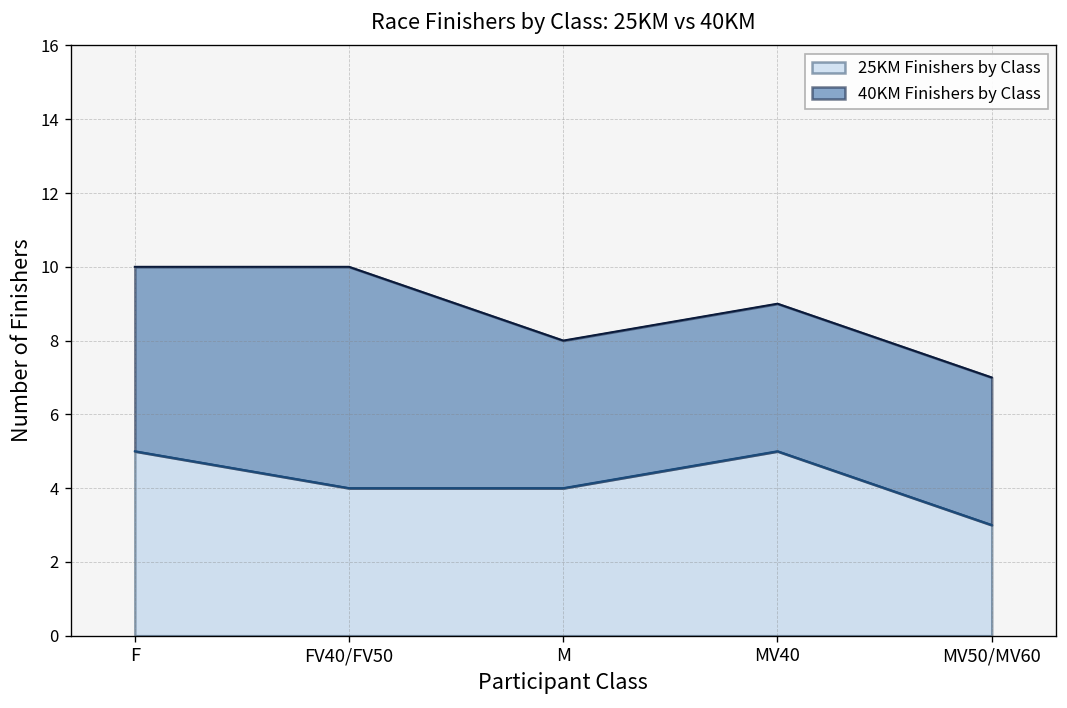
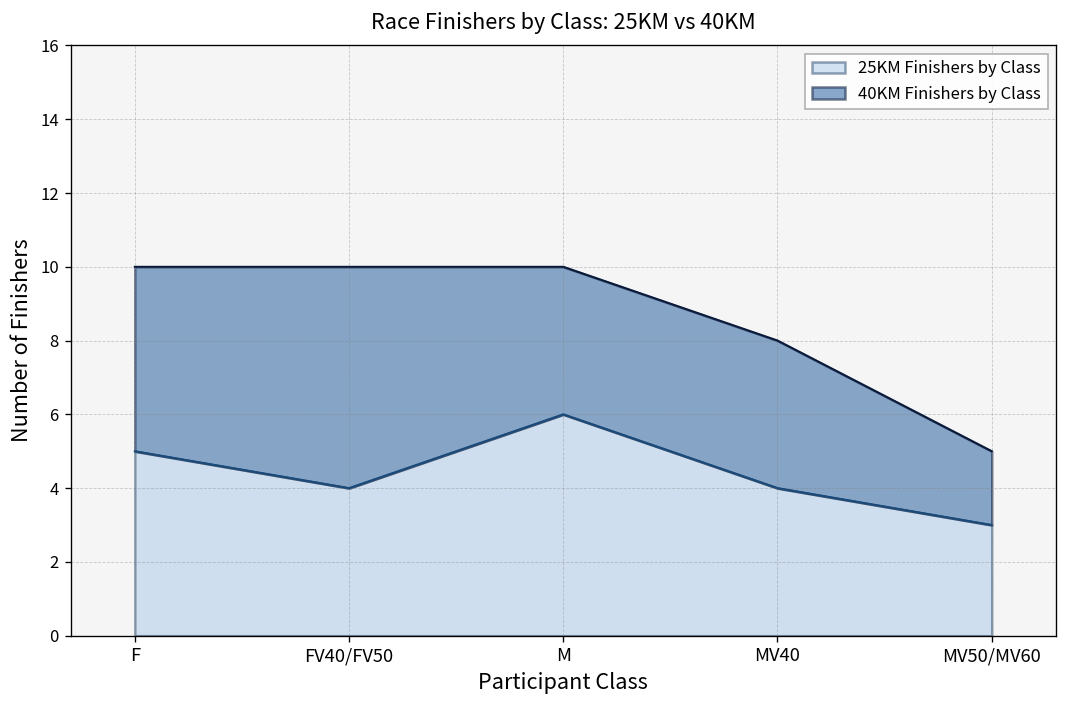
25KM Finishers by Class, M: 4 -> 6
25KM Finishers by Class, MV40: 5 -> 4
40KM Finishers by Class, MV50/MV60: 4 -> 2
